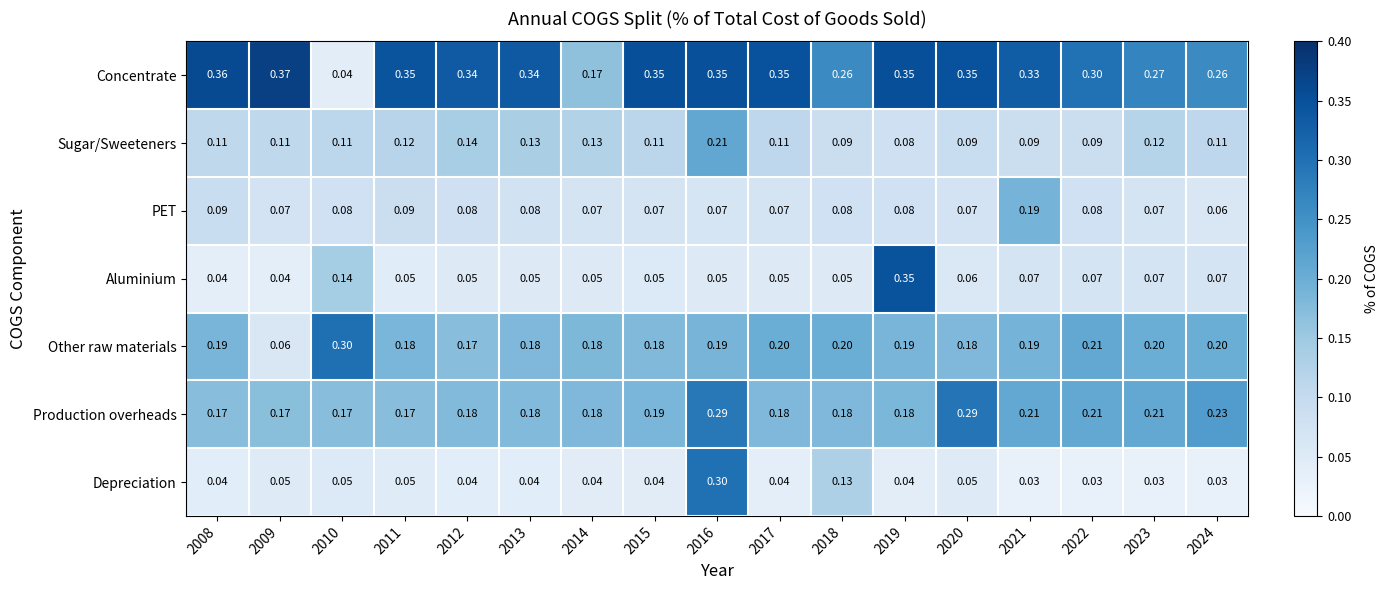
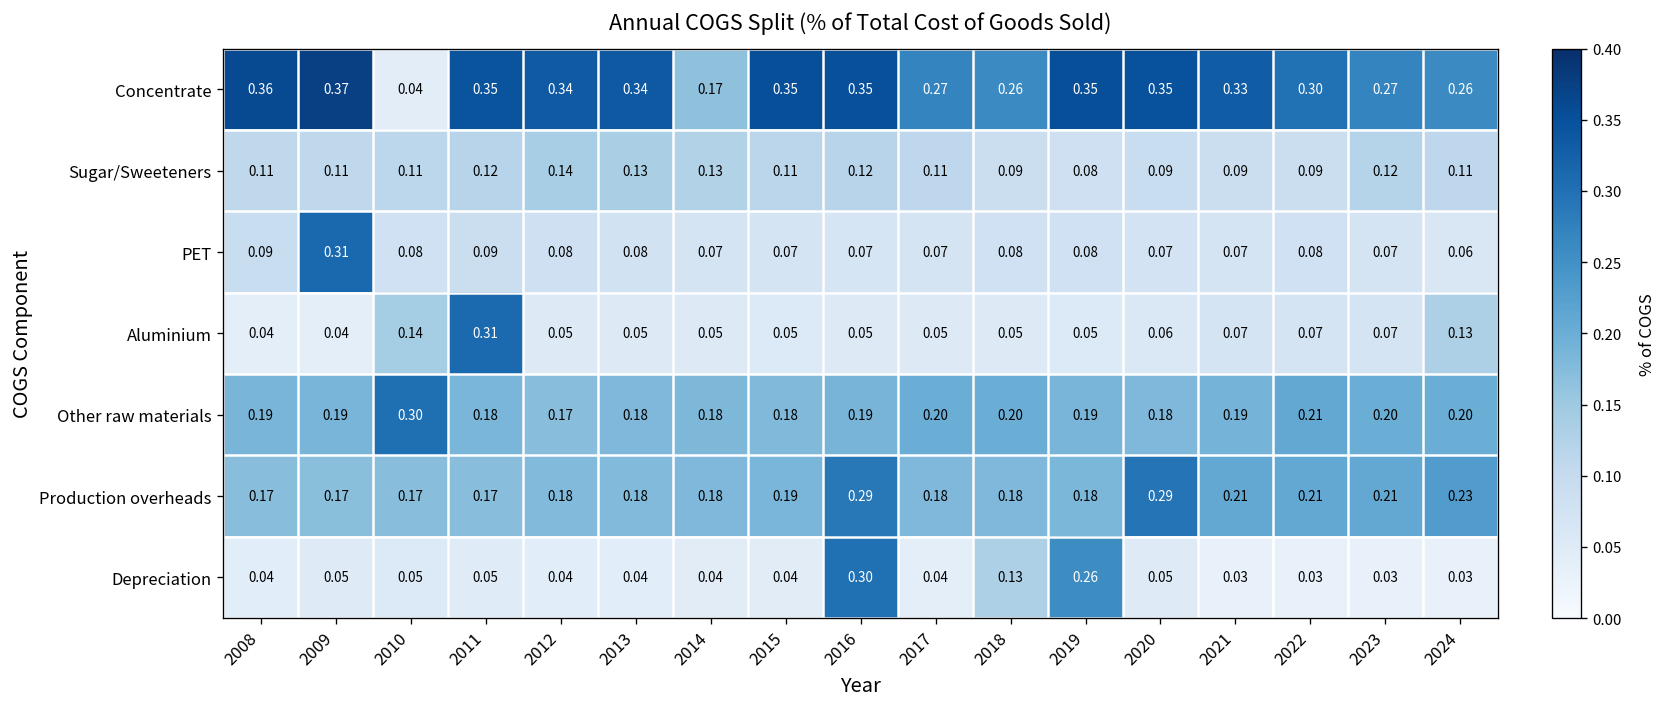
Concentrate, 2017: 0.35 -> 0.27
Sugar/Sweeteners, 2016: 0.21 -> 0.12
PET, 2009: 0.07 -> 0.31
PET, 2021: 0.19 -> 0.07
Aluminium, 2011: 0.05 -> 0.31
Aluminium, 2019: 0.35 -> 0.05
Aluminium, 2024: 0.07 -> 0.13
Other raw materials, 2009: 0.06 -> 0.19
Depreciation, 2019: 0.04 -> 0.26
